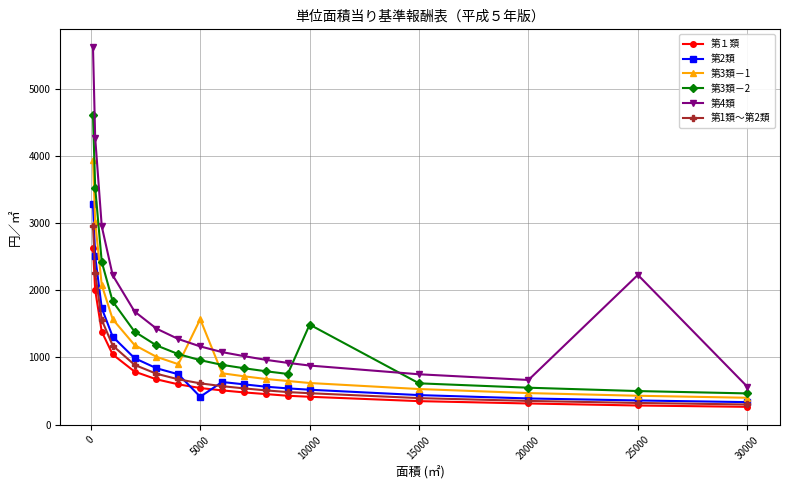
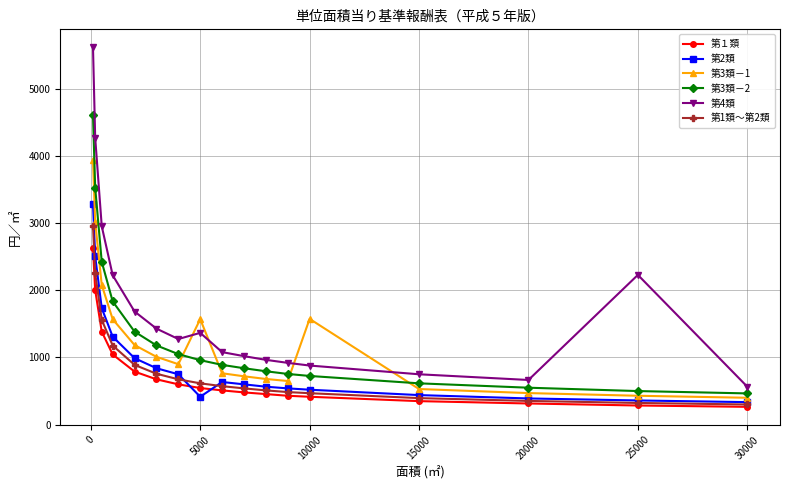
第4類, 5000: 1200 -> 1400
第3類－1, 10000: 600 -> 1600
第3類－2, 10000: 1500 -> 700
